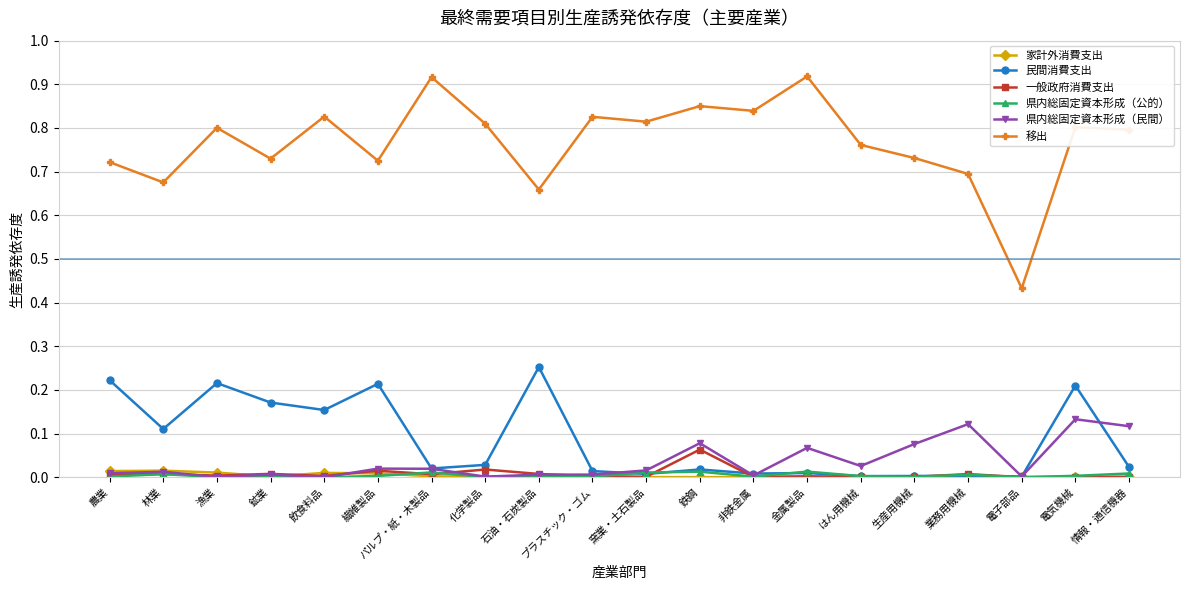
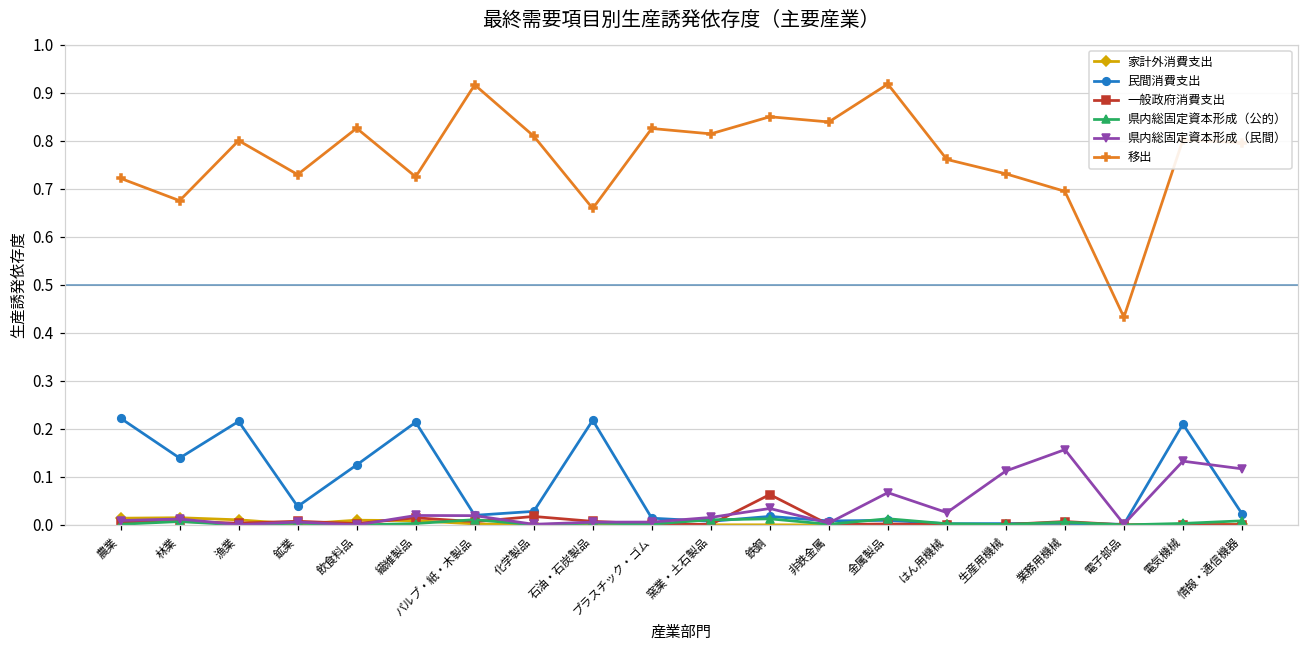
民間消費支出, 林業: 0.11 -> 0.14
民間消費支出, 鉱業: 0.17 -> 0.04
民間消費支出, 飲食料品: 0.15 -> 0.13
民間消費支出, 石油・石炭製品: 0.25 -> 0.22
県内総固定資本形成（民間）, 鉄鋼: 0.08 -> 0.03
県内総固定資本形成（民間）, 生産用機械: 0.08 -> 0.11
県内総固定資本形成（民間）, 業務用機械: 0.12 -> 0.16
